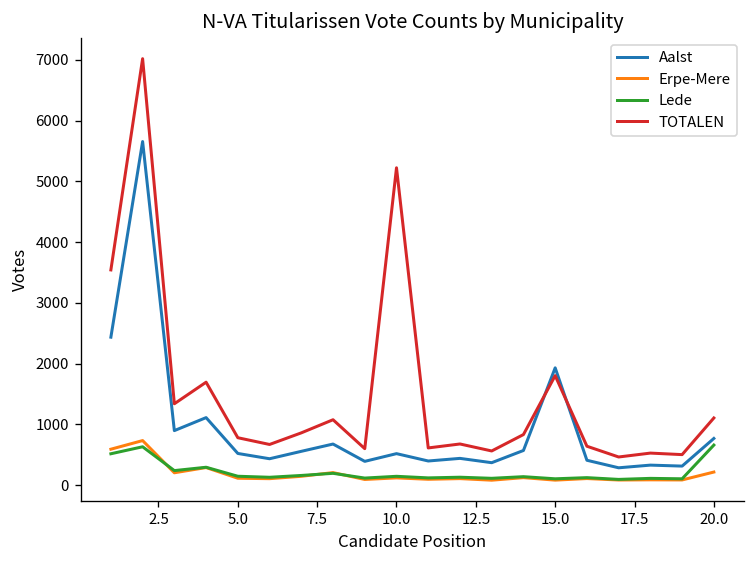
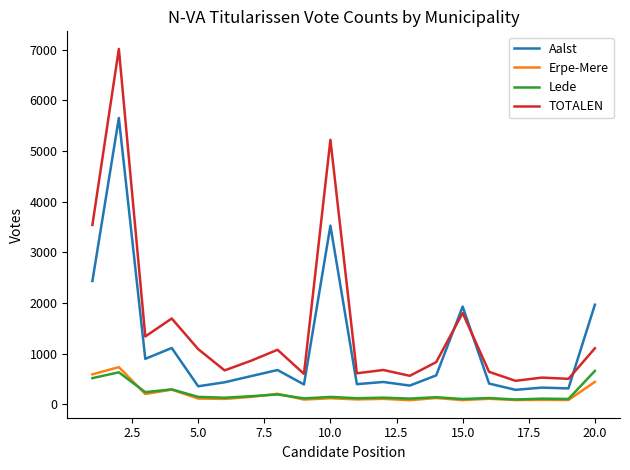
Aalst, 5.0: 500 -> 400
TOTALEN, 5.0: 800 -> 1100
Aalst, 10.0: 500 -> 3500
Aalst, 20.0: 800 -> 2000
Erpe-Mere, 20.0: 200 -> 400
